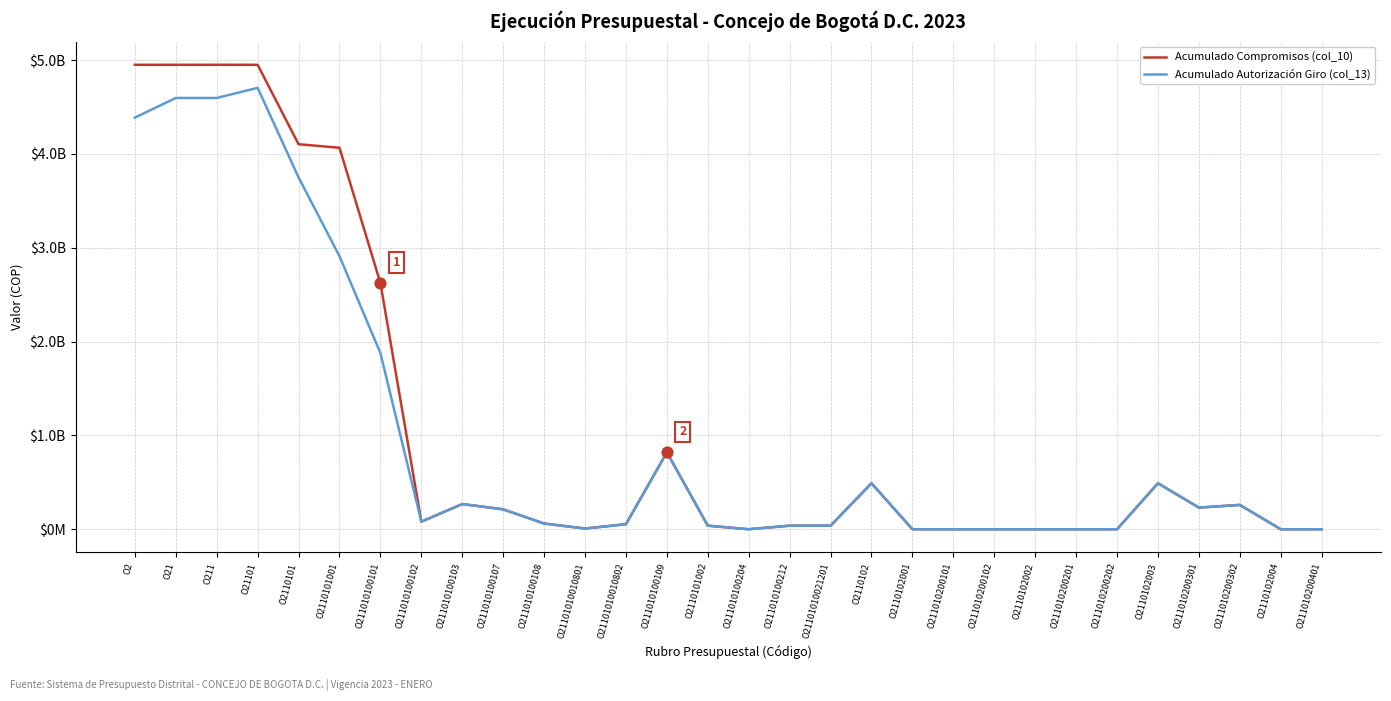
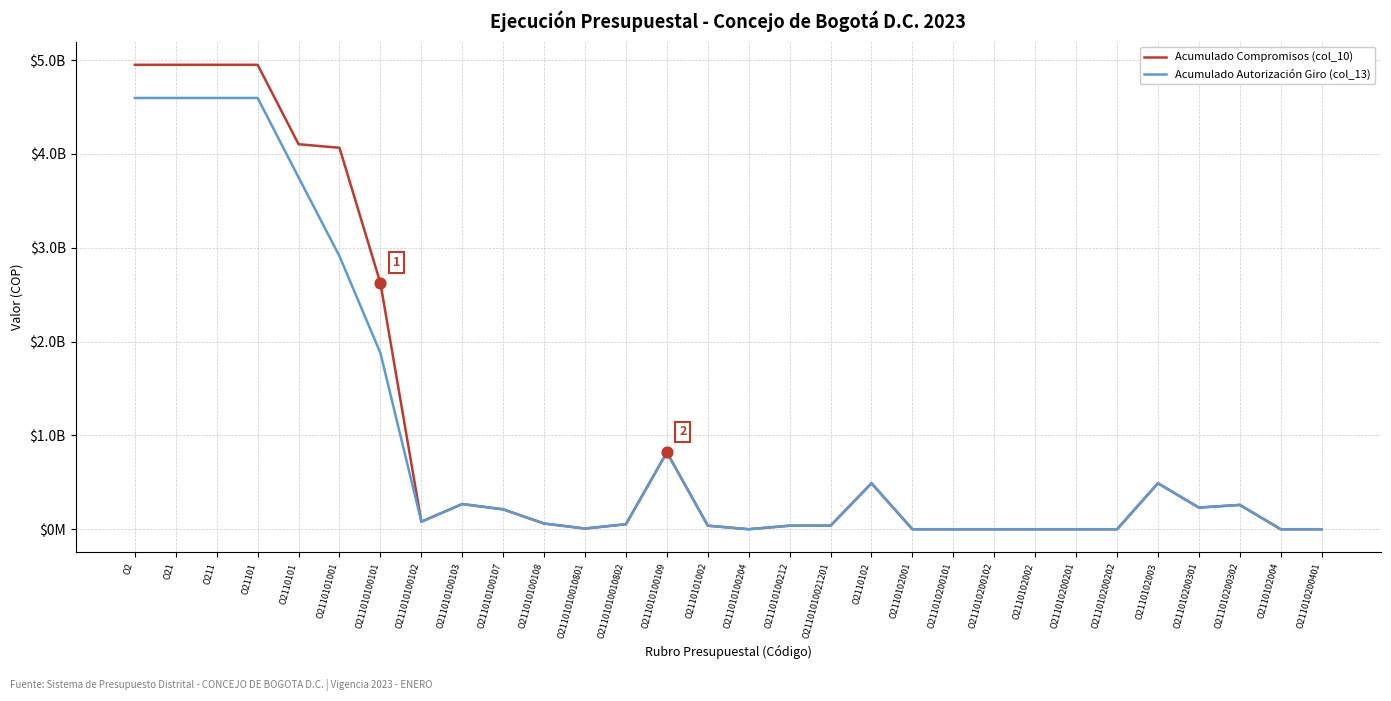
Acumulado Autorización Giro (col_13), O2: $4400000000 -> $4600000000
Acumulado Autorización Giro (col_13), O21101: $4700000000 -> $4600000000
